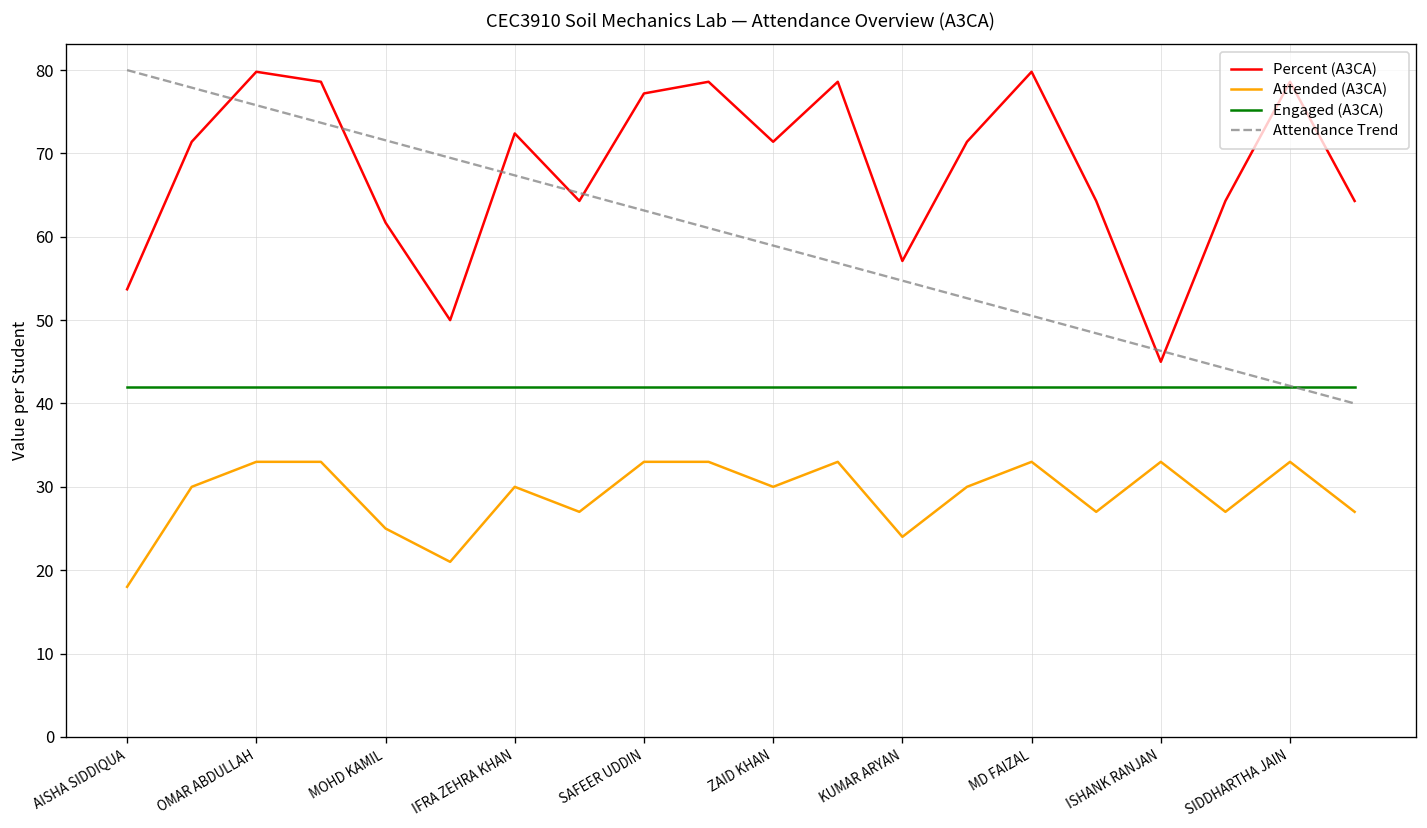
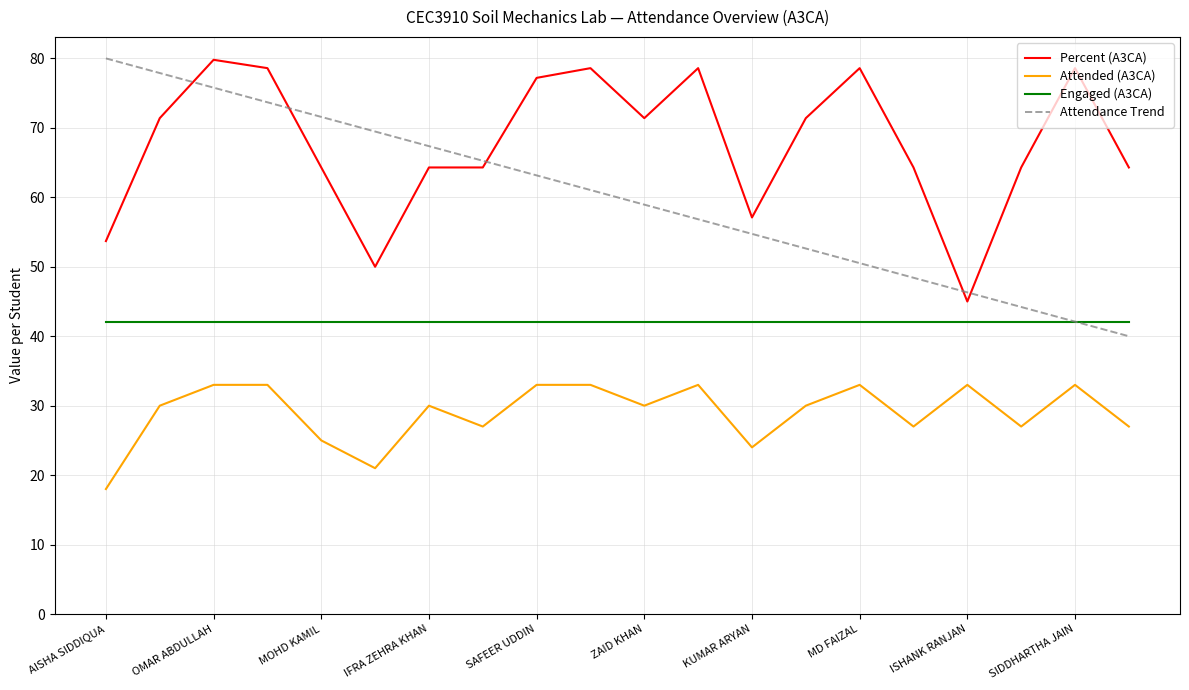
Percent (A3CA), MOHD KAMIL: 62 -> 64
Percent (A3CA), IFRA ZEHRA KHAN: 72 -> 64
Percent (A3CA), MD FAIZAL: 80 -> 79
